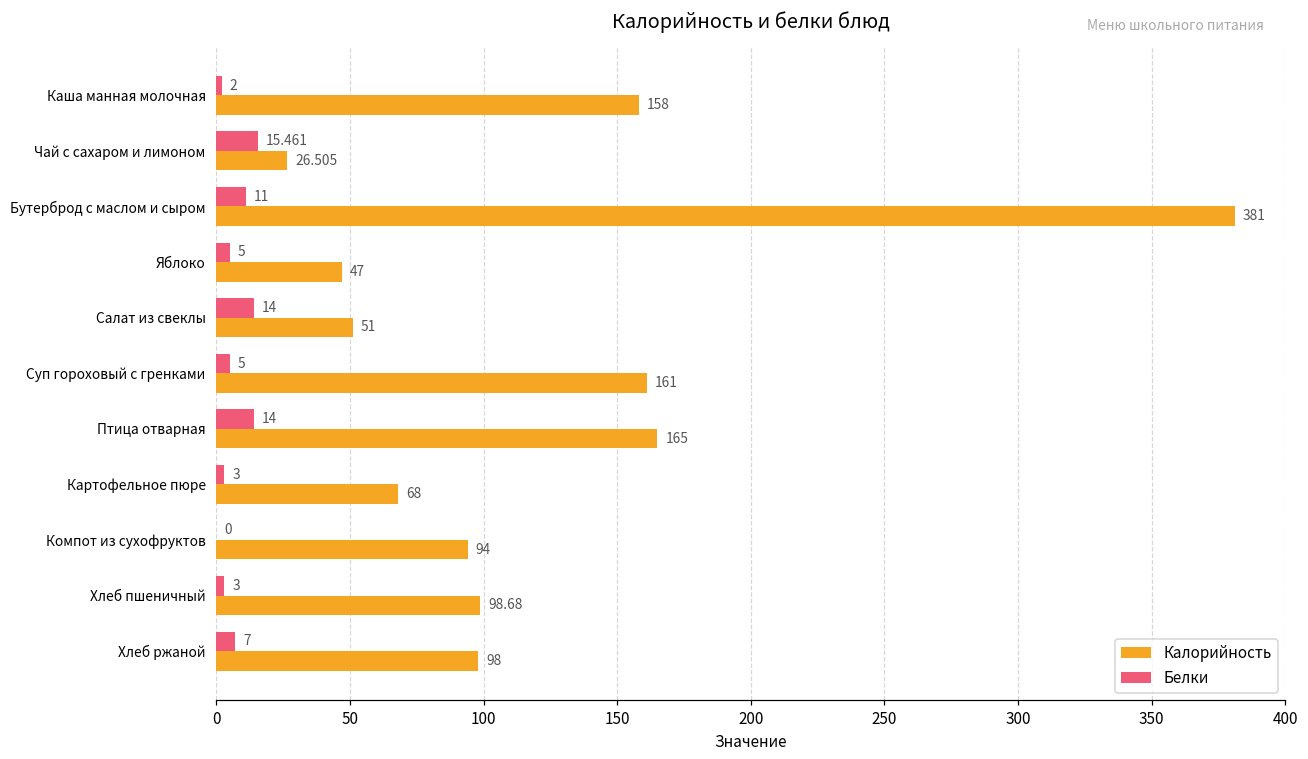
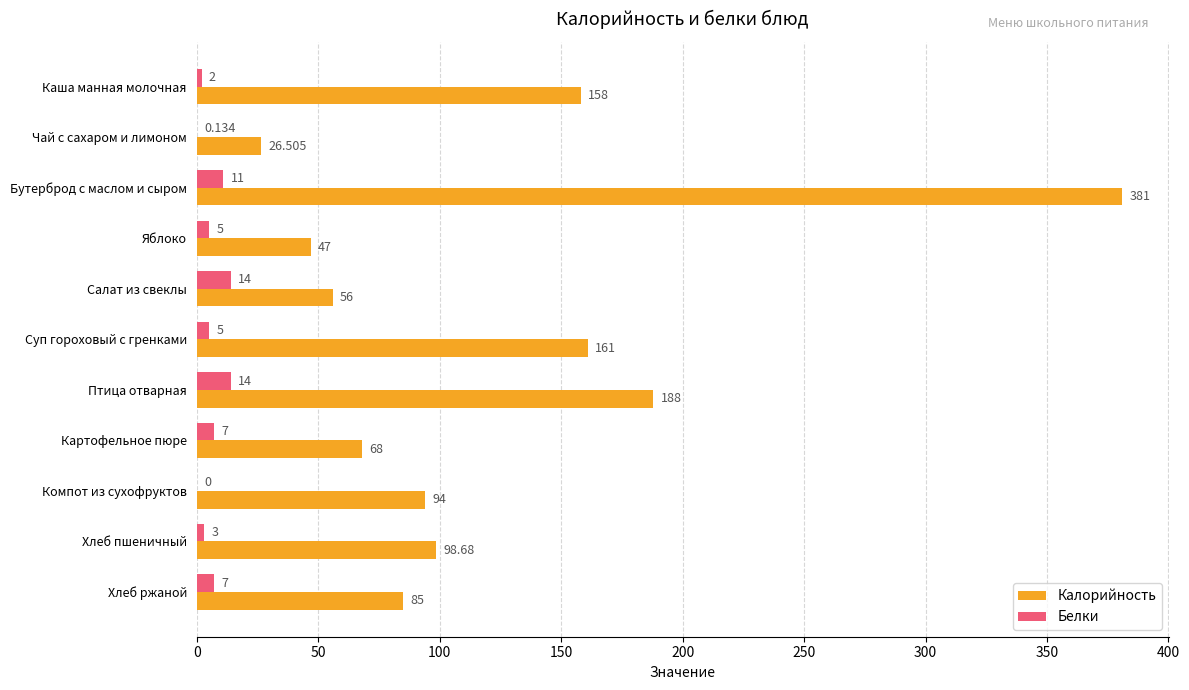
Белки, Чай с сахаром и лимоном: 15.461 -> 0.134
Калорийность, Салат из свеклы: 51 -> 56
Калорийность, Птица отварная: 165 -> 188
Белки, Картофельное пюре: 3 -> 7
Калорийность, Хлеб ржаной: 98 -> 85
